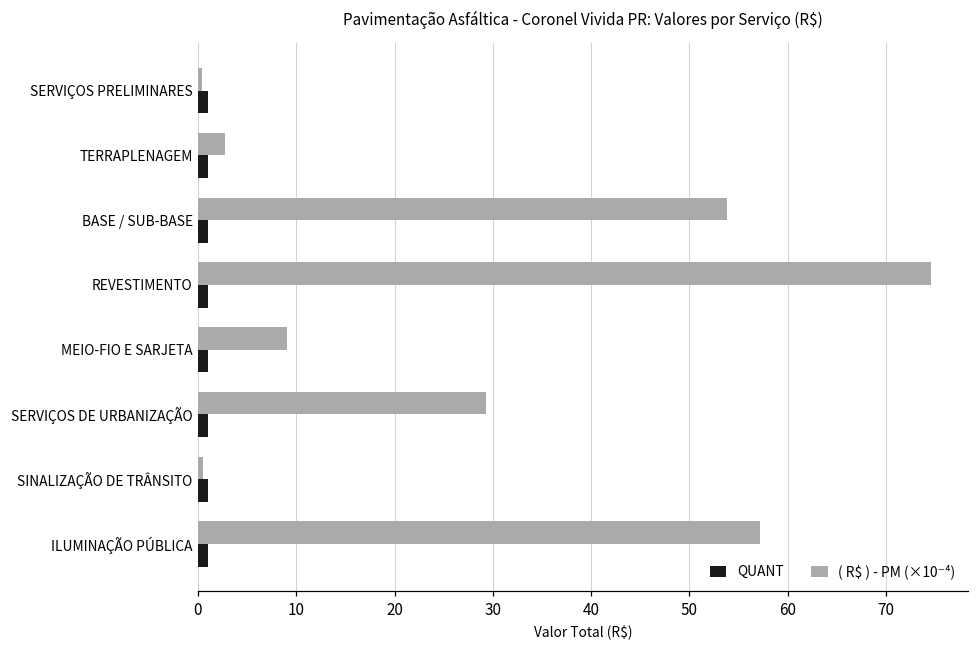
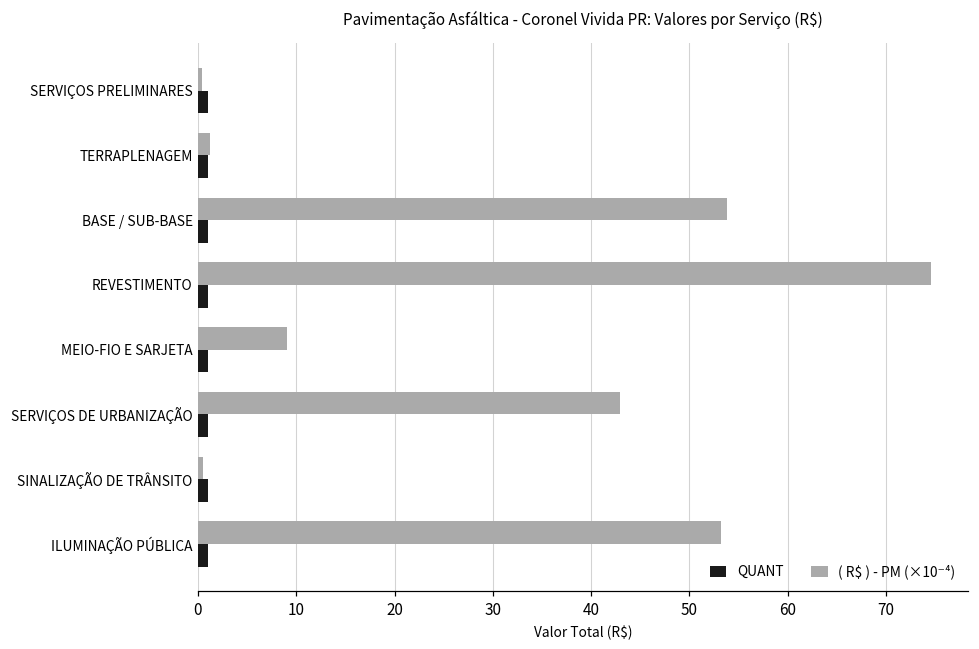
( R$ ) - PM (×10⁻⁴), TERRAPLENAGEM: 3 -> 1
( R$ ) - PM (×10⁻⁴), SERVIÇOS DE URBANIZAÇÃO: 29 -> 43
( R$ ) - PM (×10⁻⁴), ILUMINAÇÃO PÚBLICA: 57 -> 53
